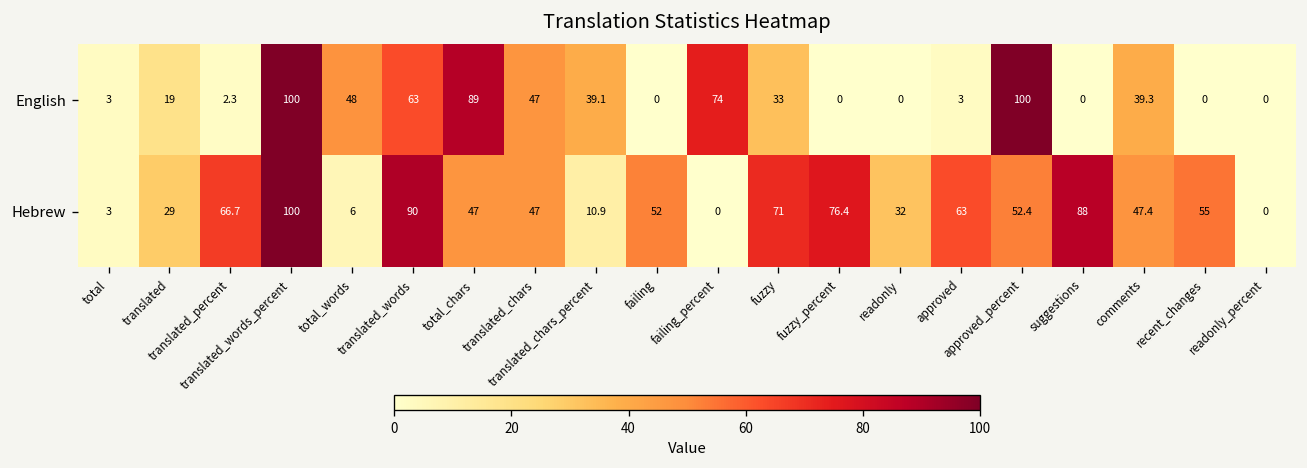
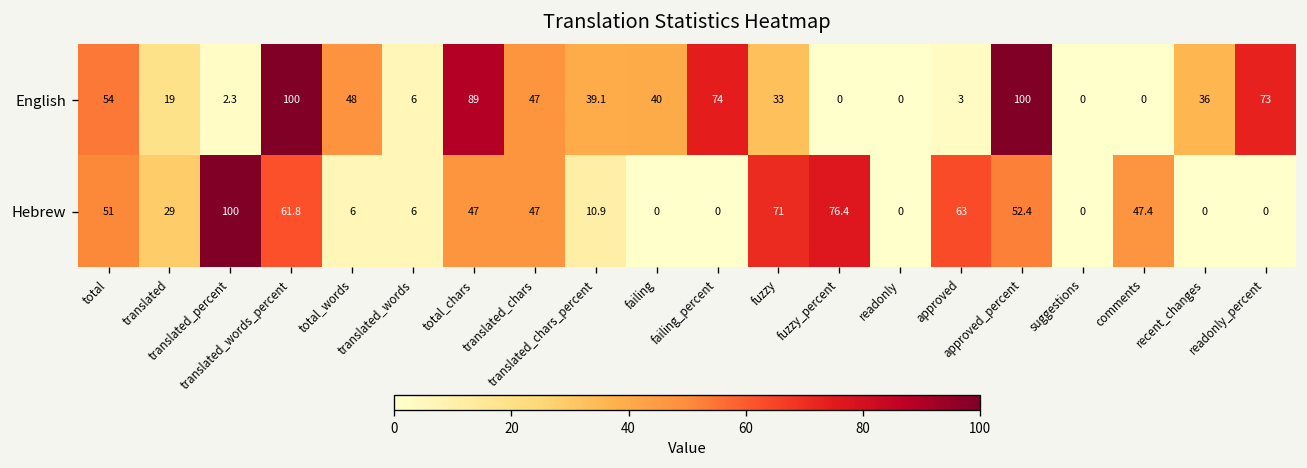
English, total: 3 -> 54
English, translated_words: 63 -> 6
English, failing: 0 -> 40
English, comments: 39.3 -> 0
English, recent_changes: 0 -> 36
English, readonly_percent: 0 -> 73
Hebrew, total: 3 -> 51
Hebrew, translated_percent: 66.7 -> 100
Hebrew, translated_words_percent: 100 -> 61.8
Hebrew, translated_words: 90 -> 6
Hebrew, failing: 52 -> 0
Hebrew, readonly: 32 -> 0
Hebrew, suggestions: 88 -> 0
Hebrew, recent_changes: 55 -> 0
